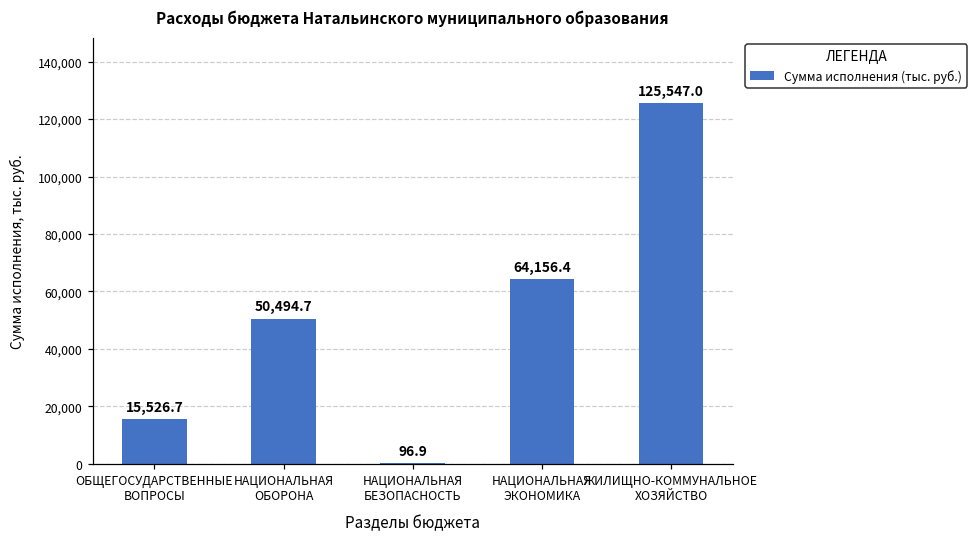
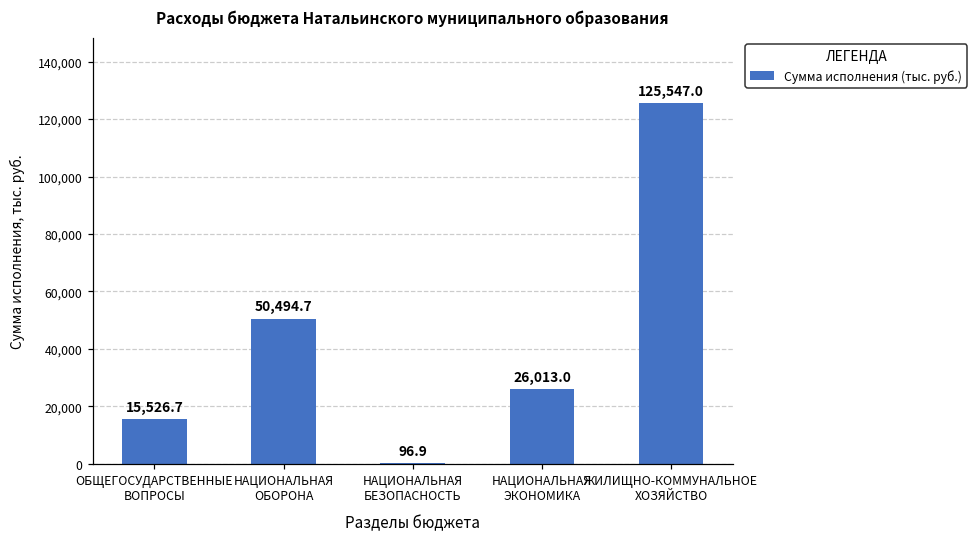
НАЦИОНАЛЬНАЯ ЭКОНОМИКА: 64,156.4 -> 26,013.0
